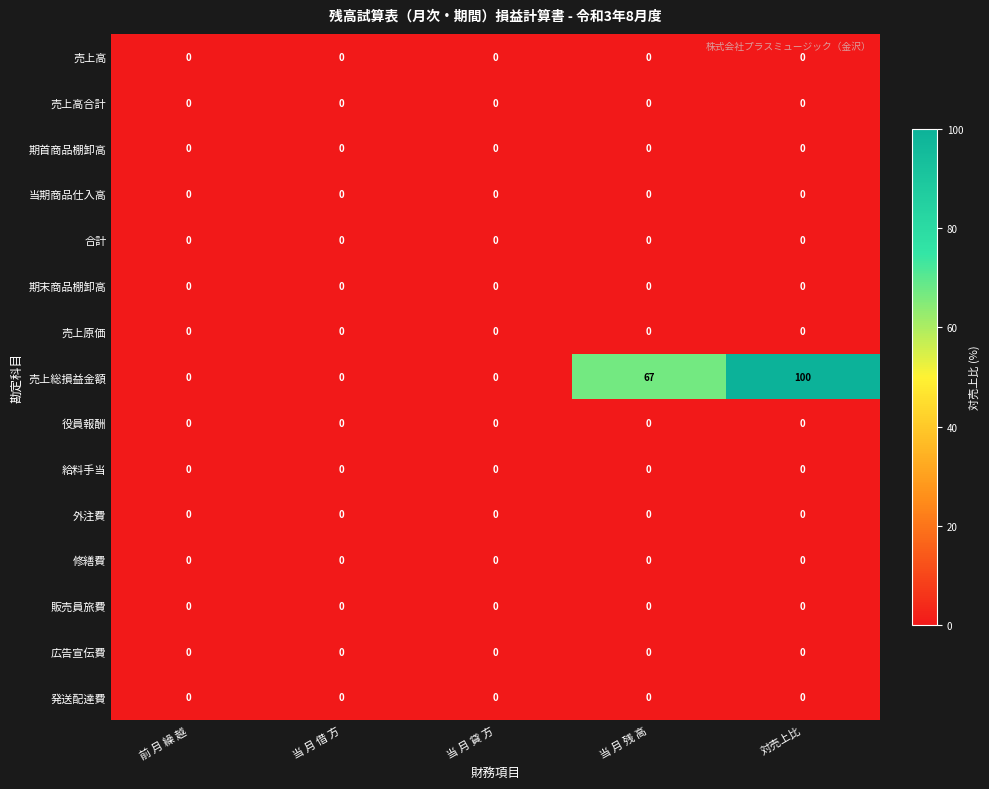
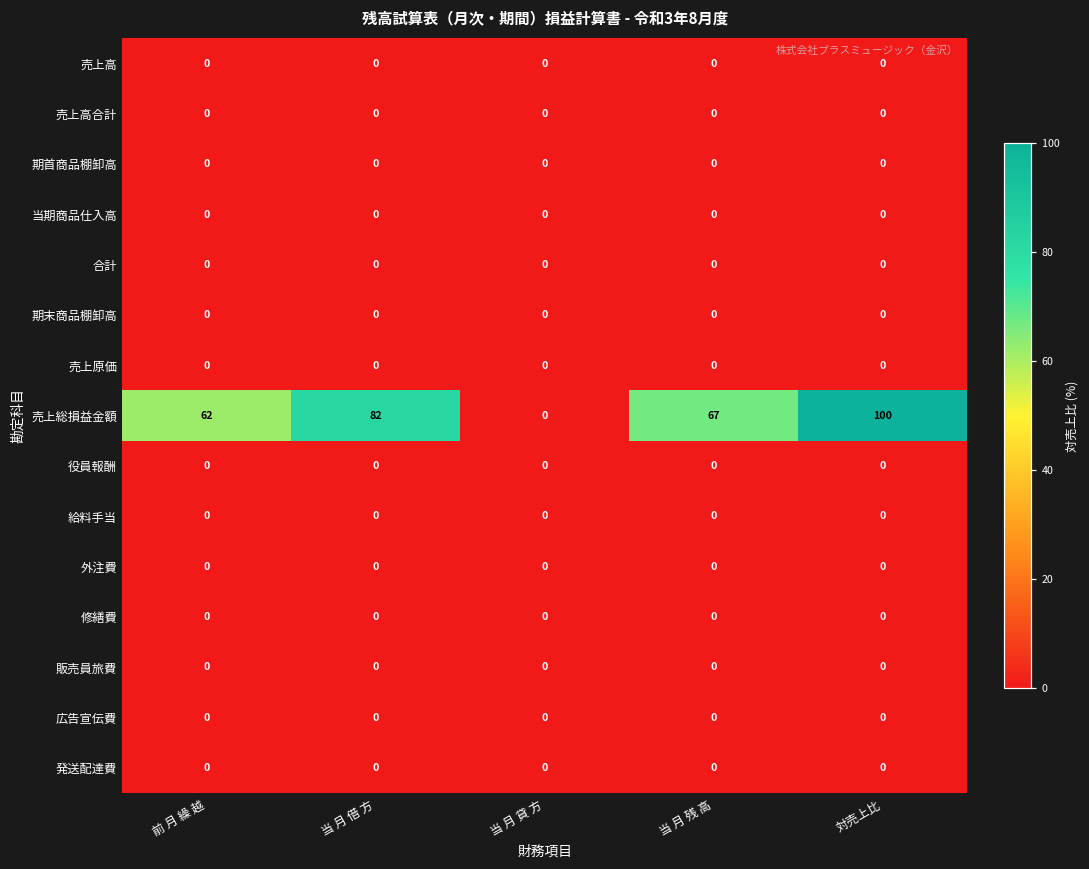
売上総損益金額, 前 月 繰 越: 0 -> 62
売上総損益金額, 当 月 借 方: 0 -> 82
